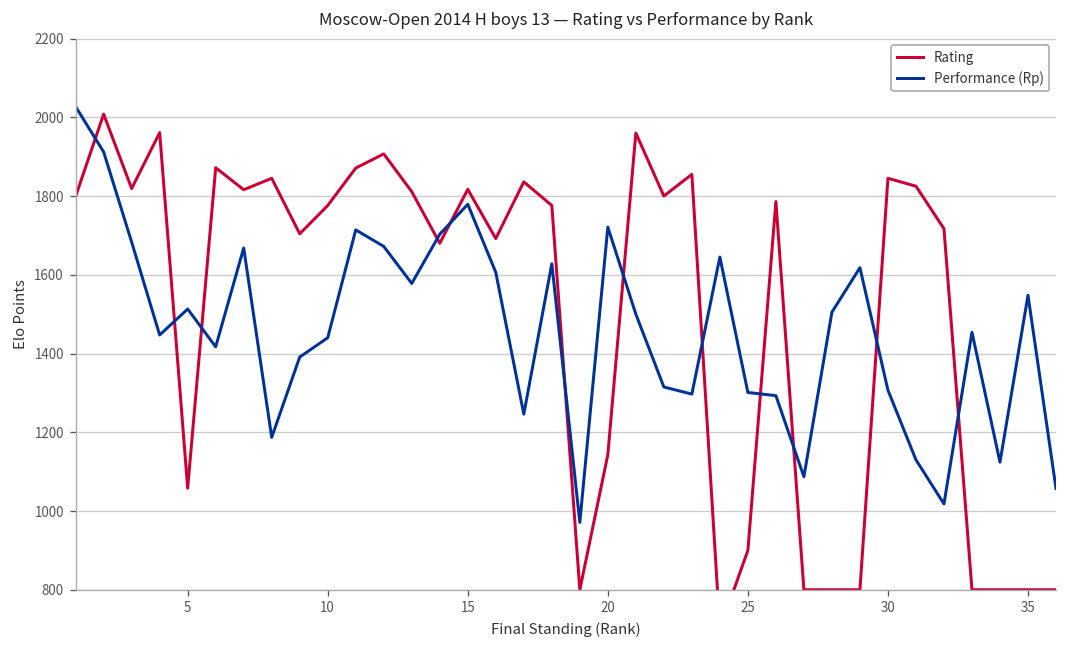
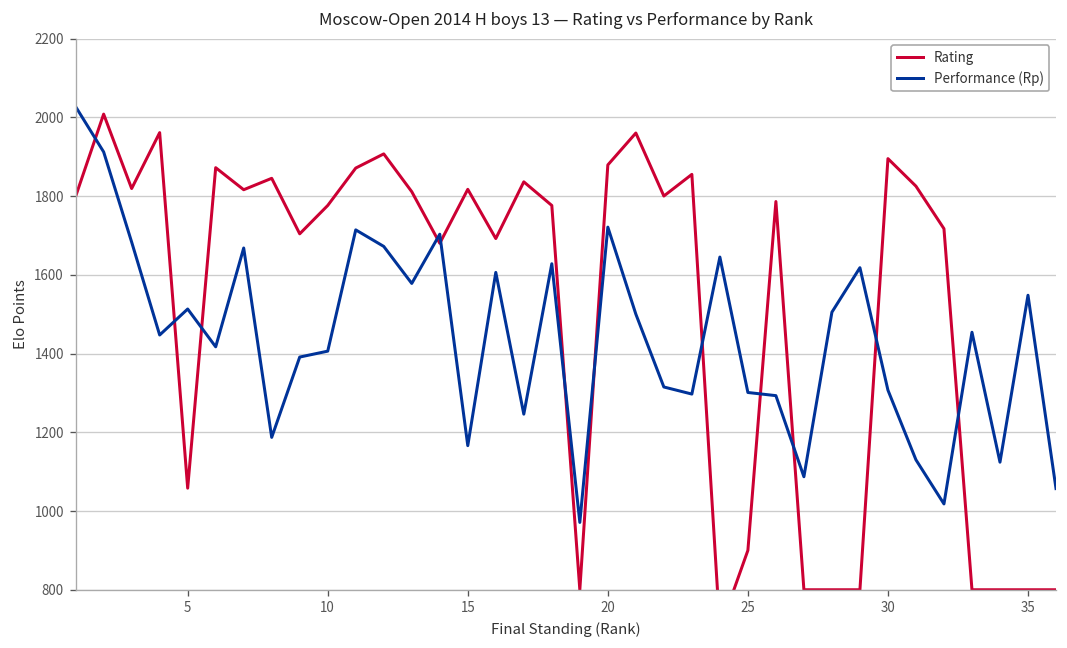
Performance (Rp), 10: 1440 -> 1410
Performance (Rp), 15: 1780 -> 1170
Rating, 20: 1140 -> 1880
Rating, 30: 1850 -> 1900
